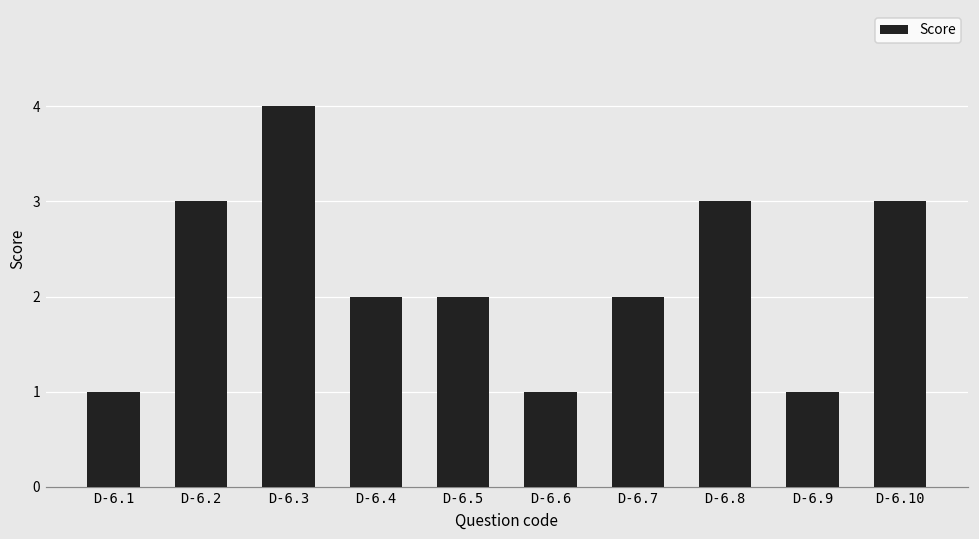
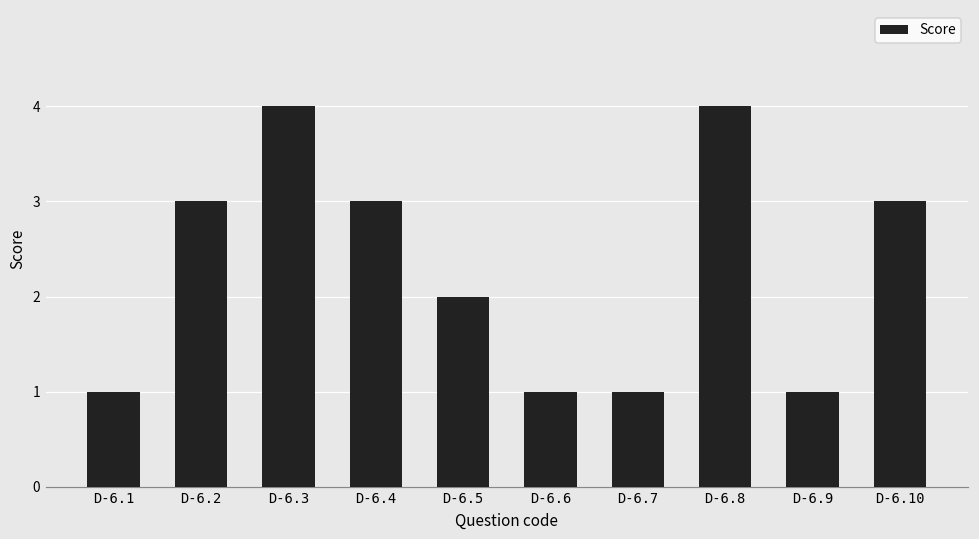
D-6.4: 2 -> 3
D-6.7: 2 -> 1
D-6.8: 3 -> 4
